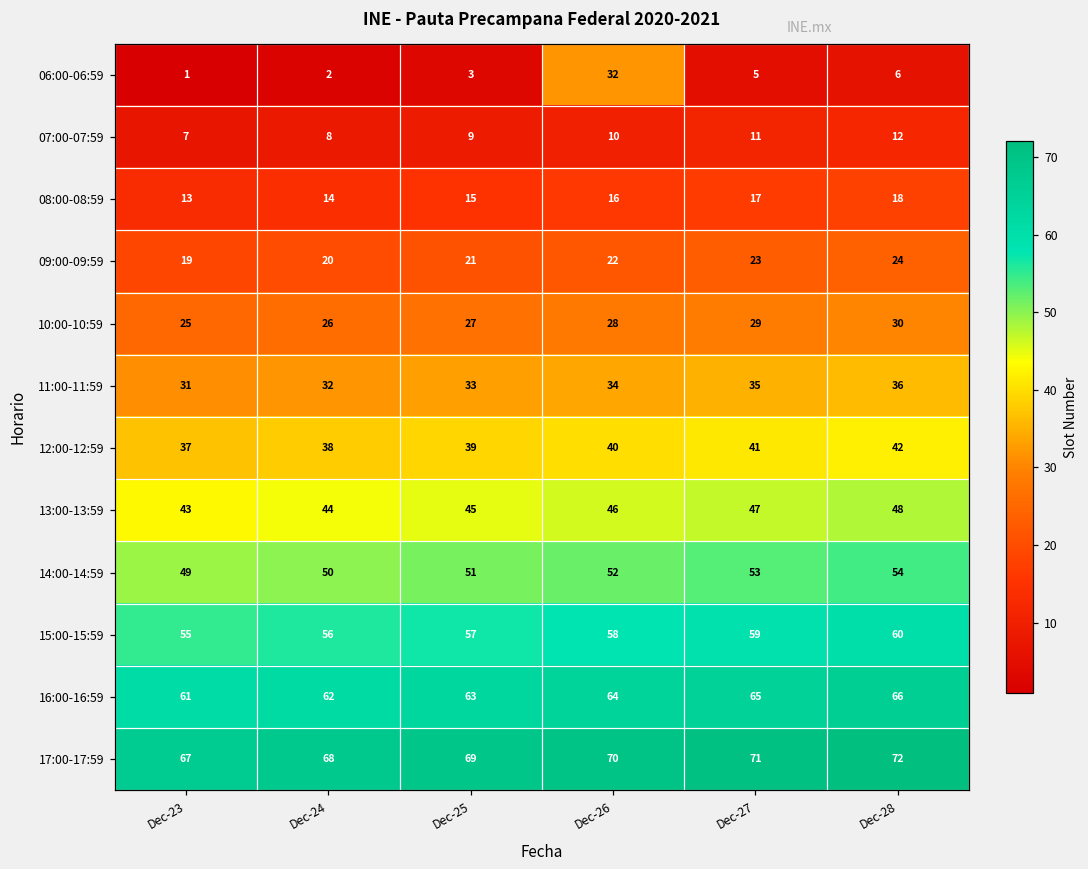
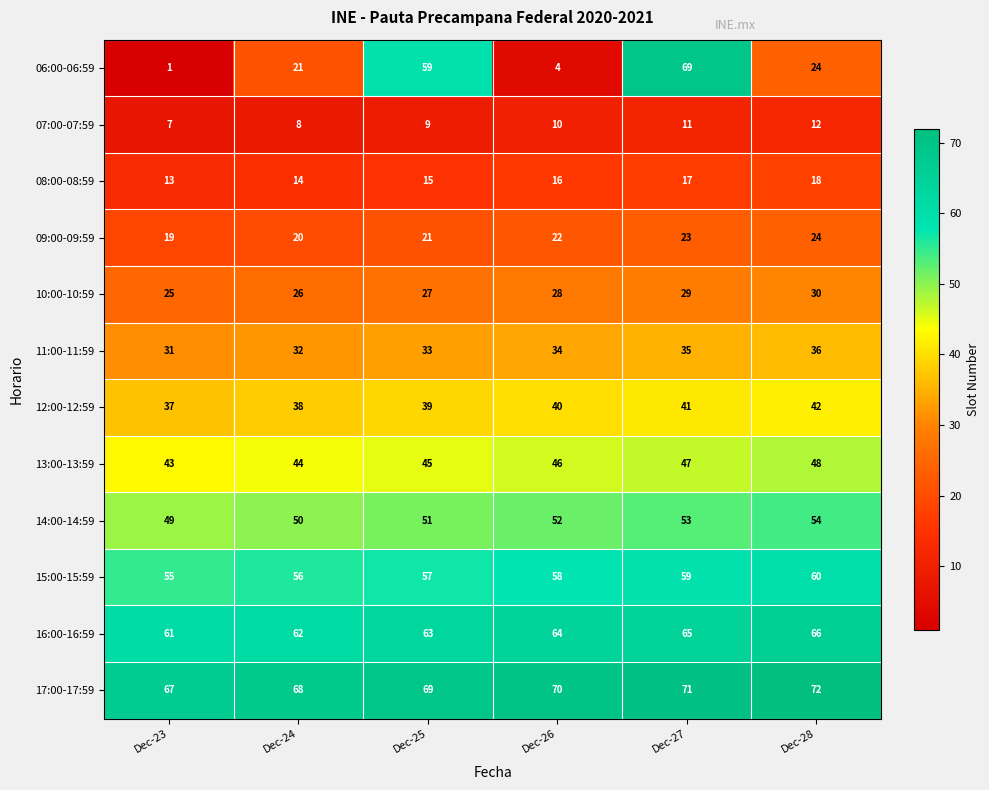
06:00-06:59, Dec-24: 2 -> 21
06:00-06:59, Dec-25: 3 -> 59
06:00-06:59, Dec-26: 32 -> 4
06:00-06:59, Dec-27: 5 -> 69
06:00-06:59, Dec-28: 6 -> 24
